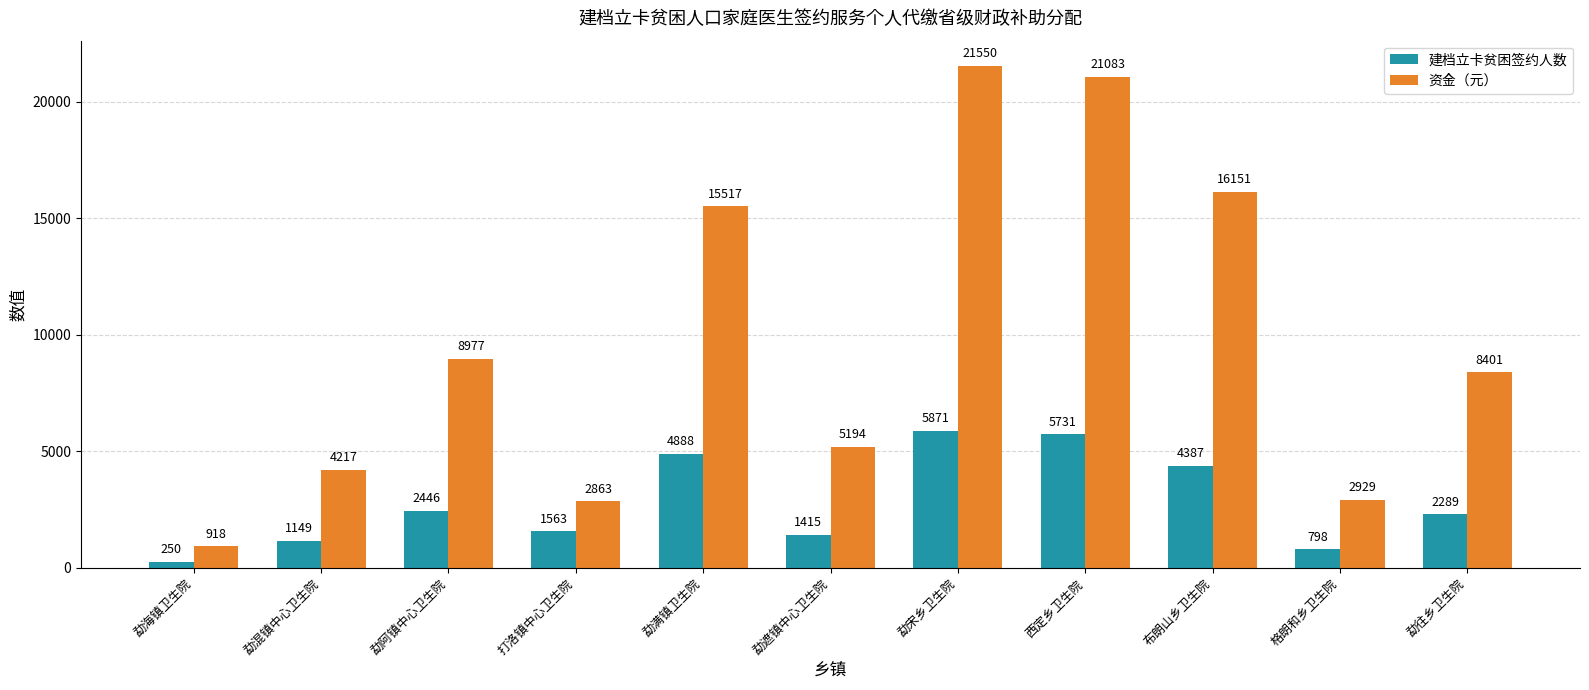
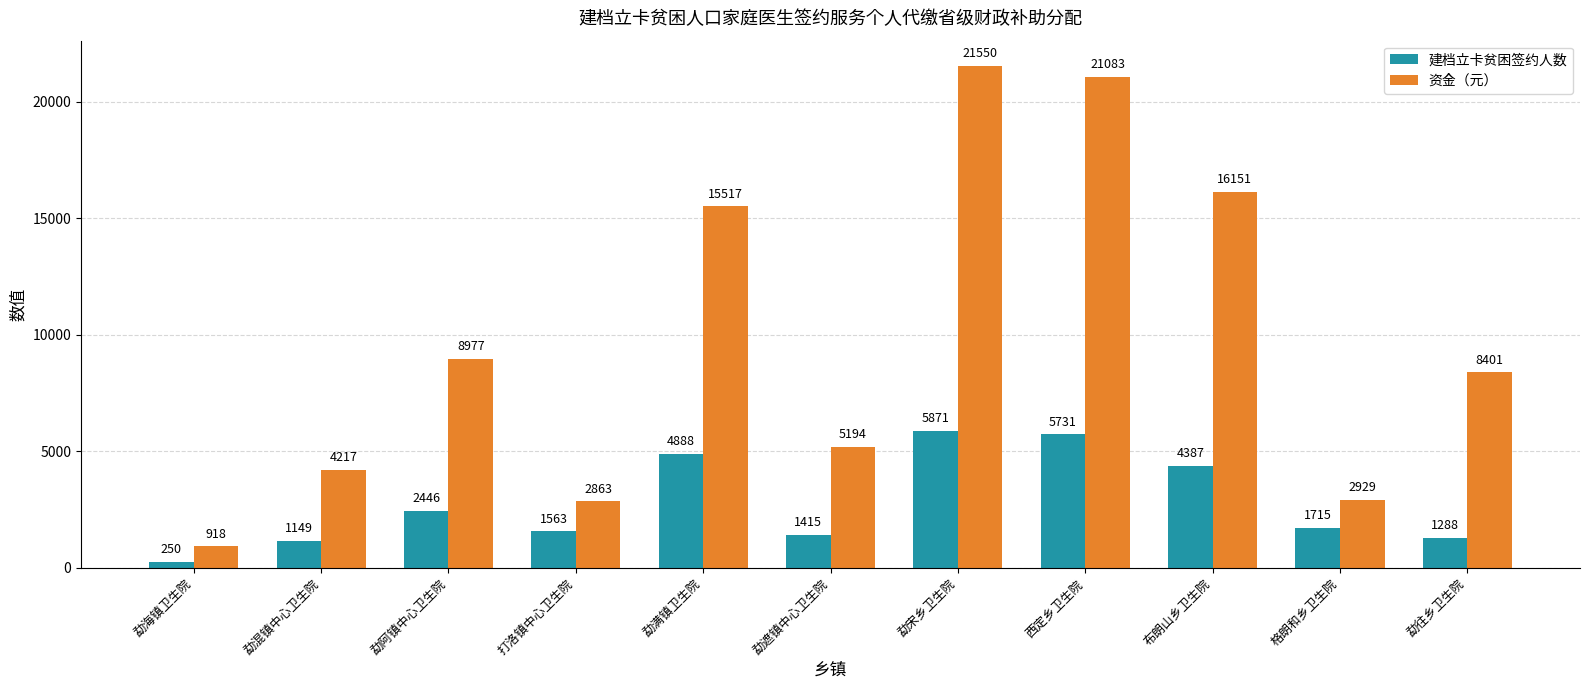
建档立卡贫困签约人数, 格朗和乡卫生院: 798 -> 1715
建档立卡贫困签约人数, 勐往乡卫生院: 2289 -> 1288
